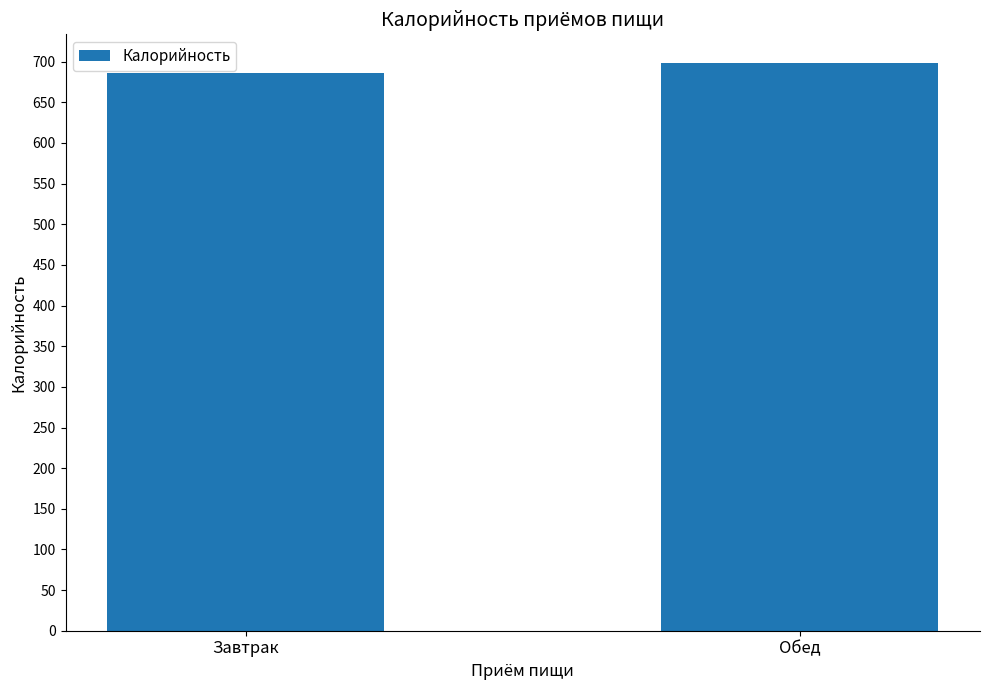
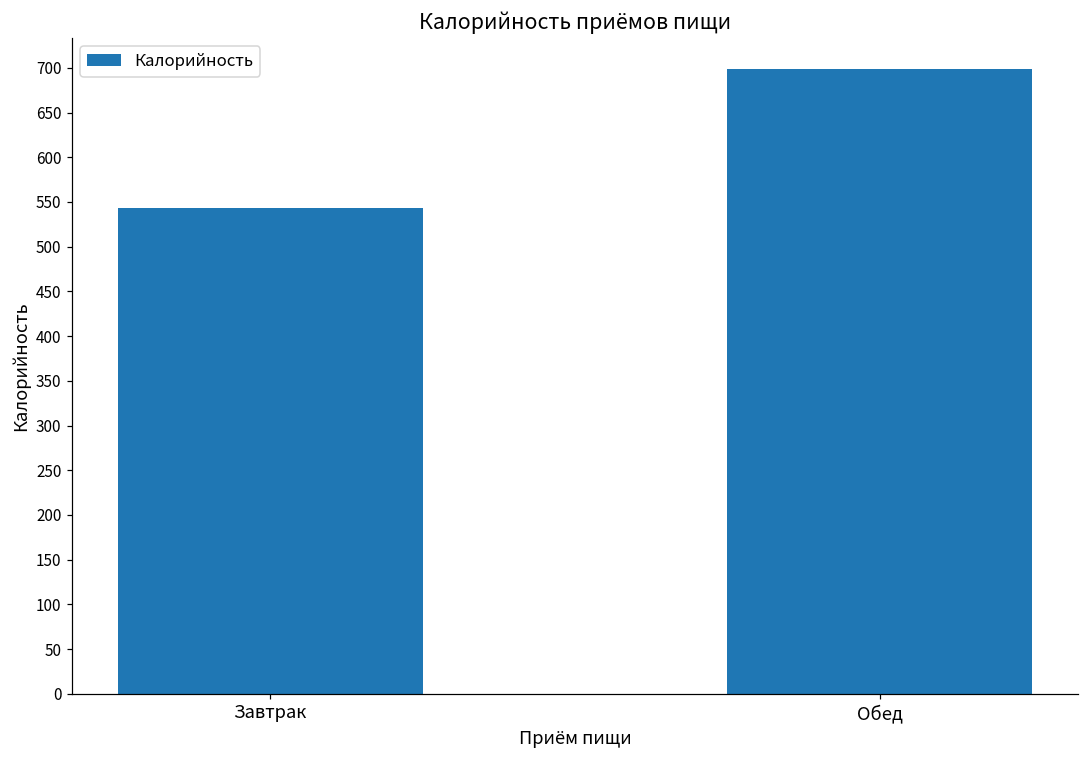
Завтрак: 690 -> 540
